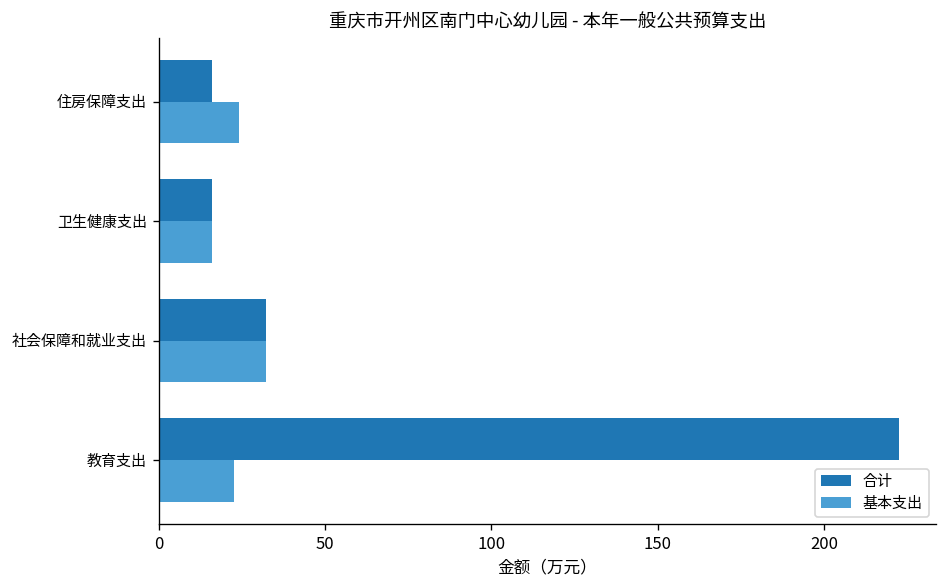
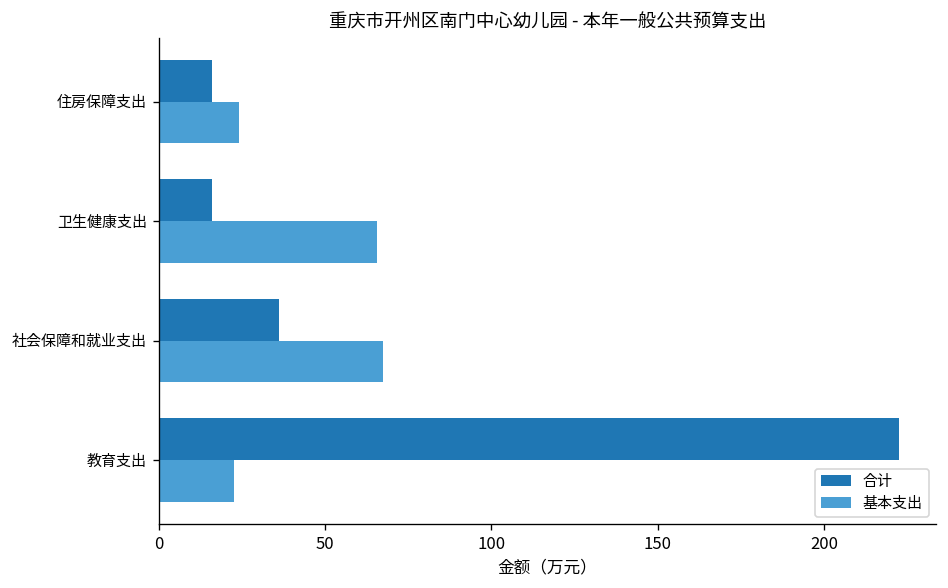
基本支出, 卫生健康支出: 16 -> 66
合计, 社会保障和就业支出: 32 -> 36
基本支出, 社会保障和就业支出: 32 -> 68
